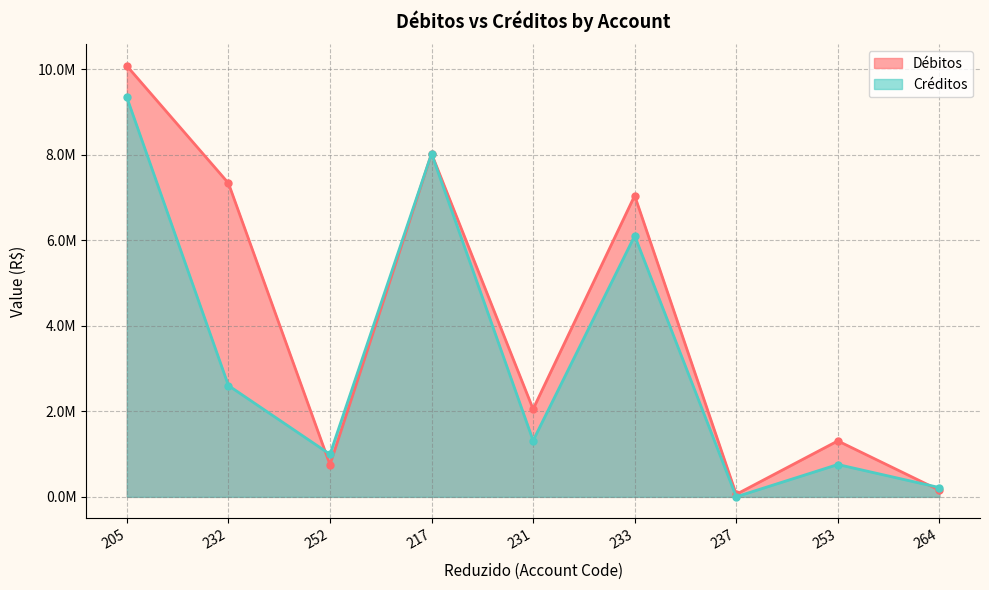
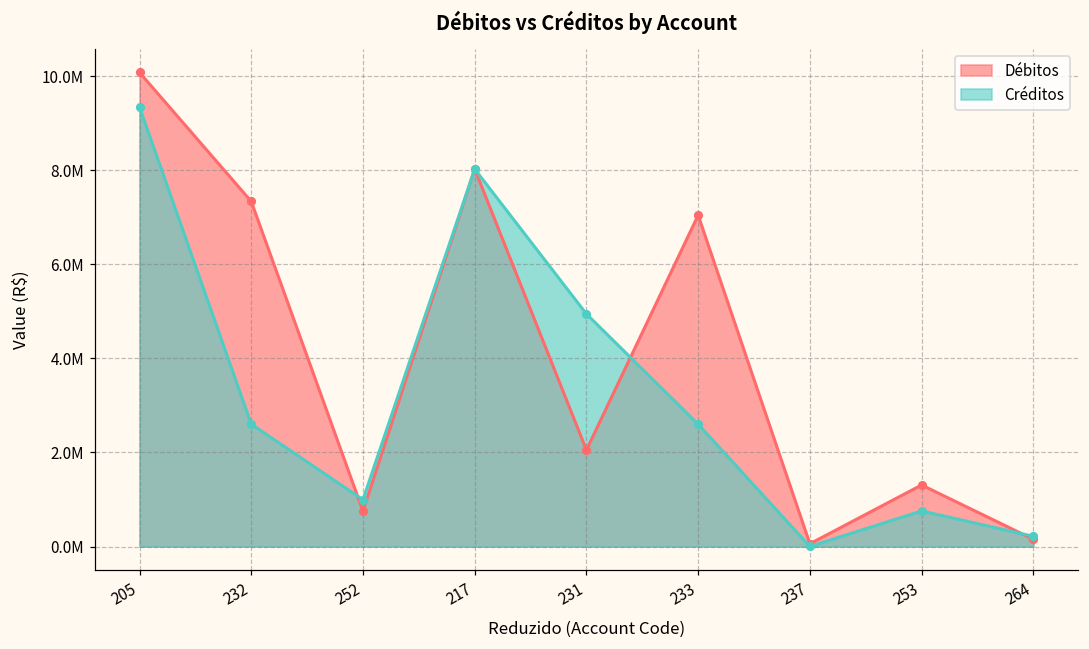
Créditos, 231: 1300000 -> 4900000
Créditos, 233: 6100000 -> 2600000
